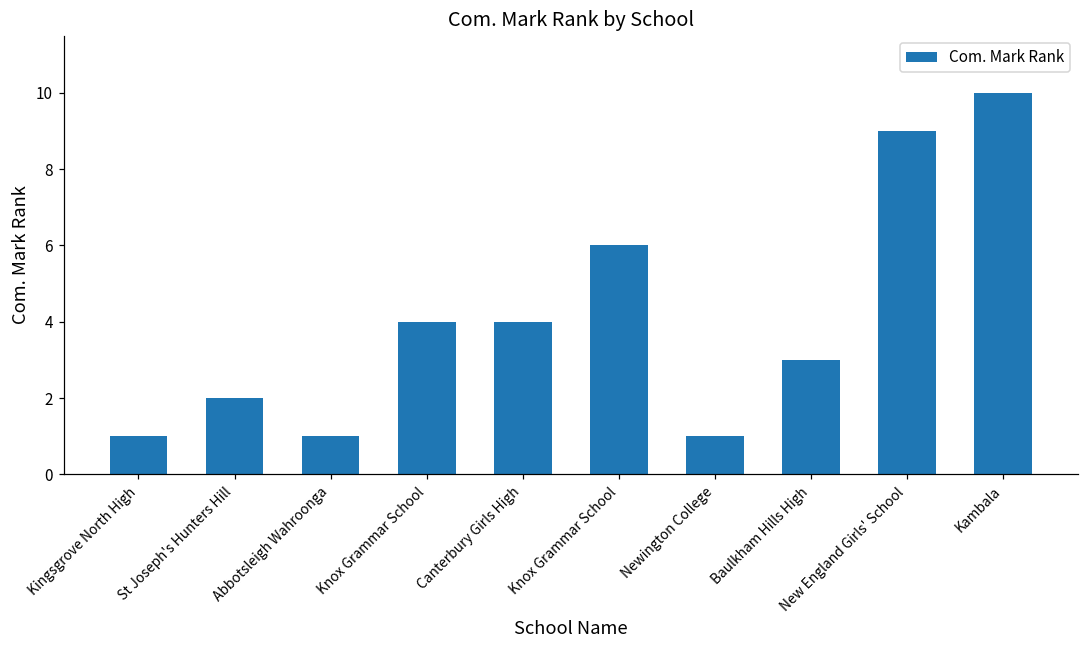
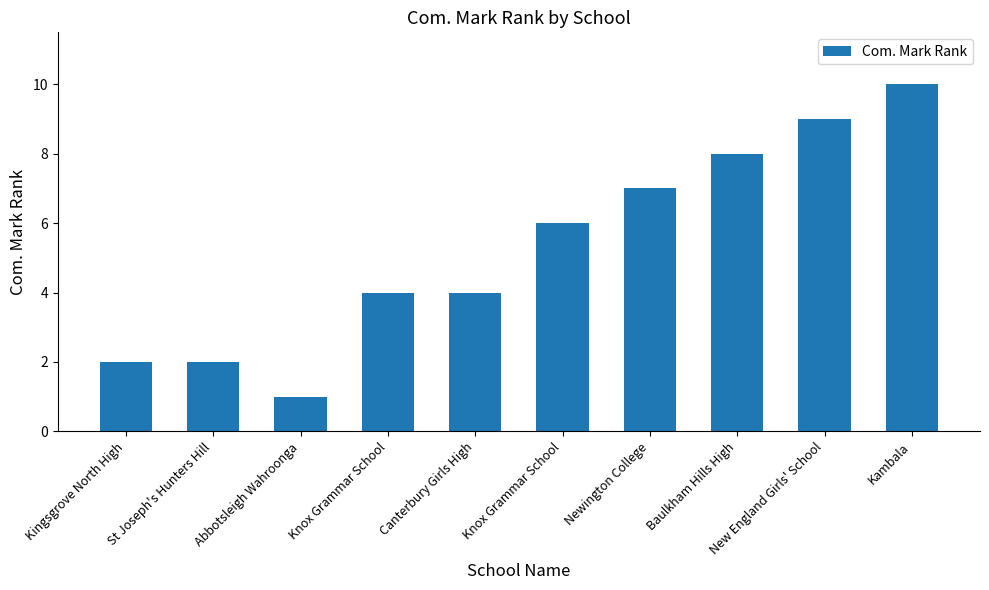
Kingsgrove North High: 1 -> 2
Newington College: 1 -> 7
Baulkham Hills High: 3 -> 8
